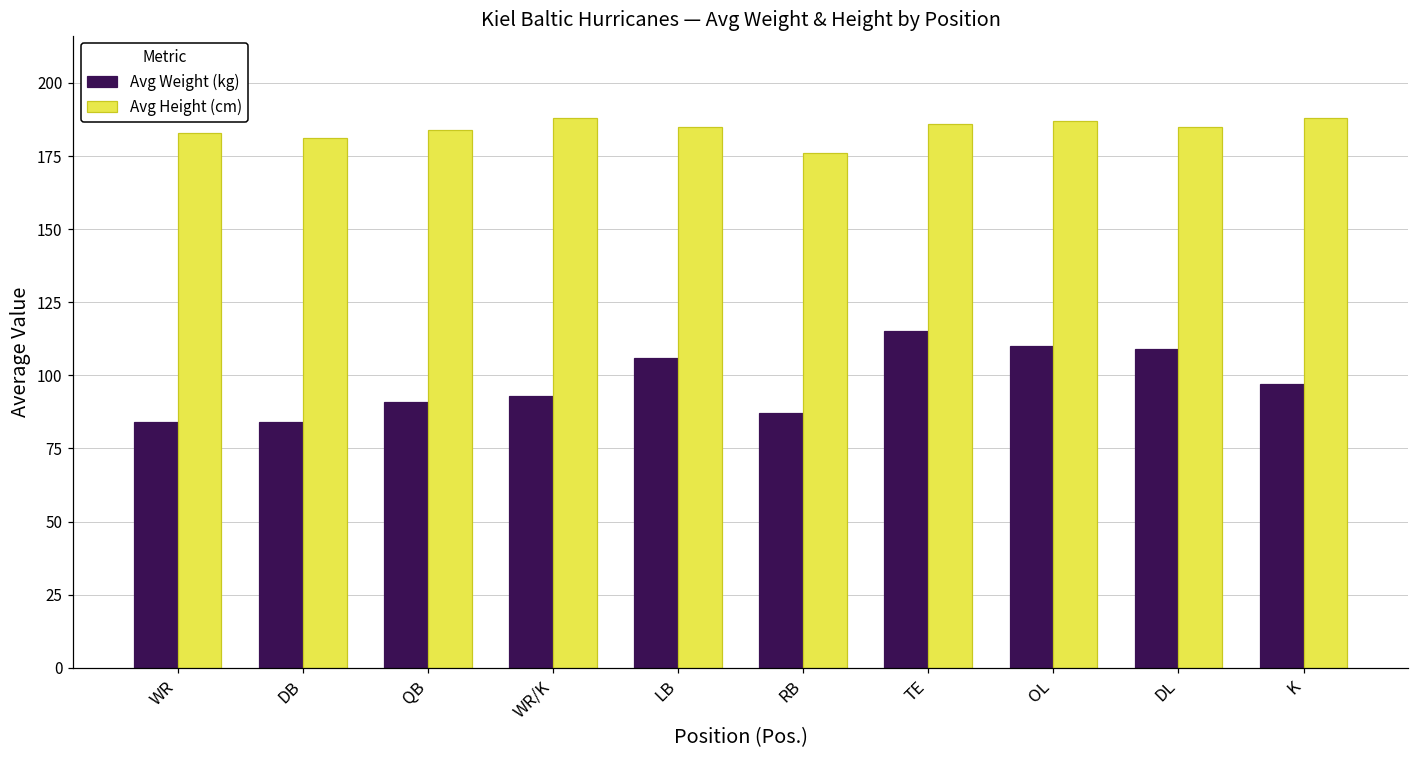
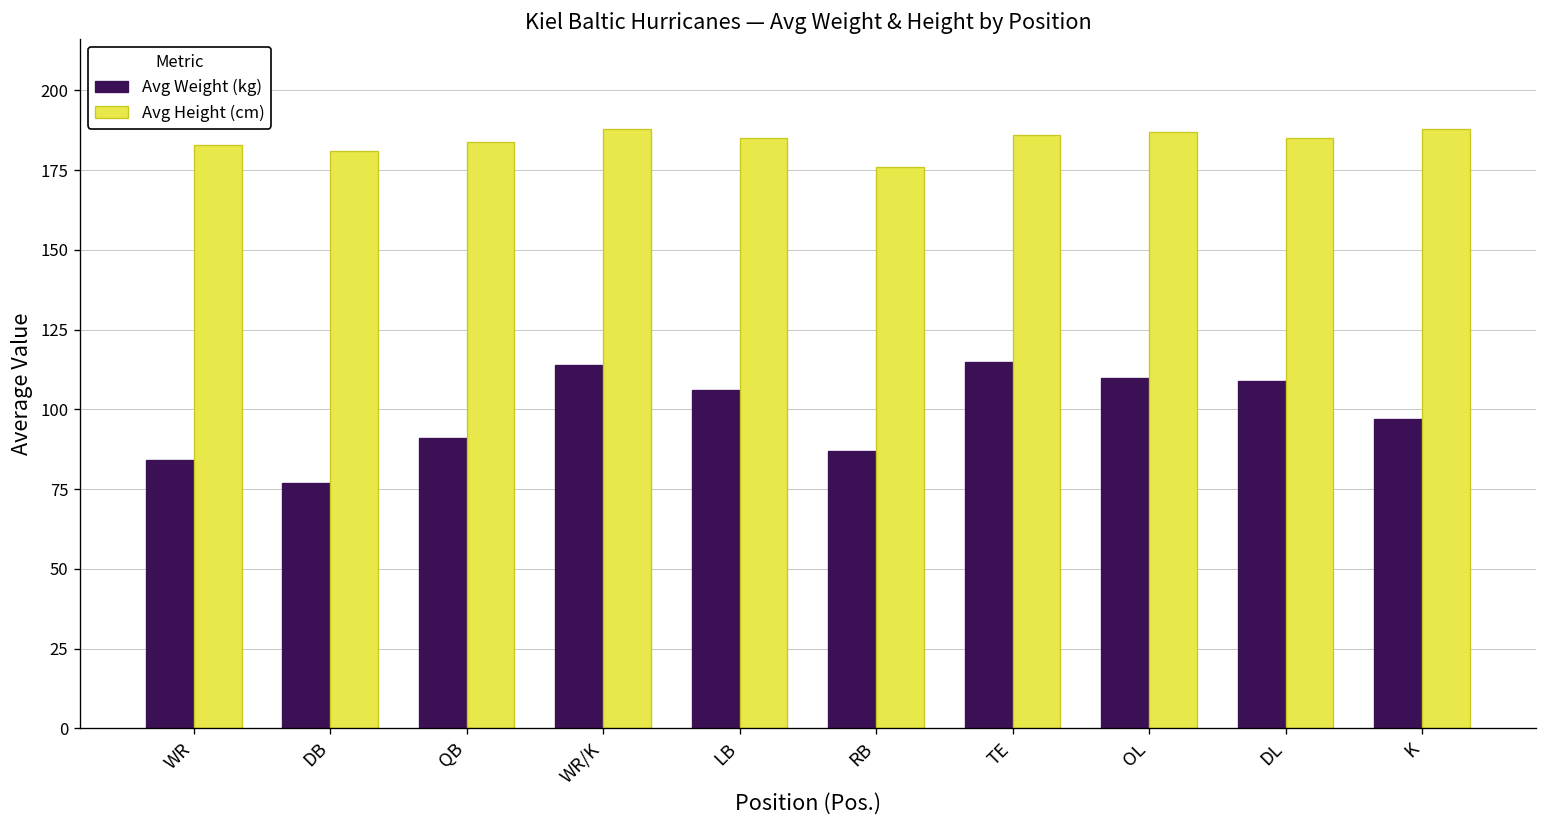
Avg Weight (kg), DB: 84 -> 77
Avg Weight (kg), WR/K: 93 -> 114
